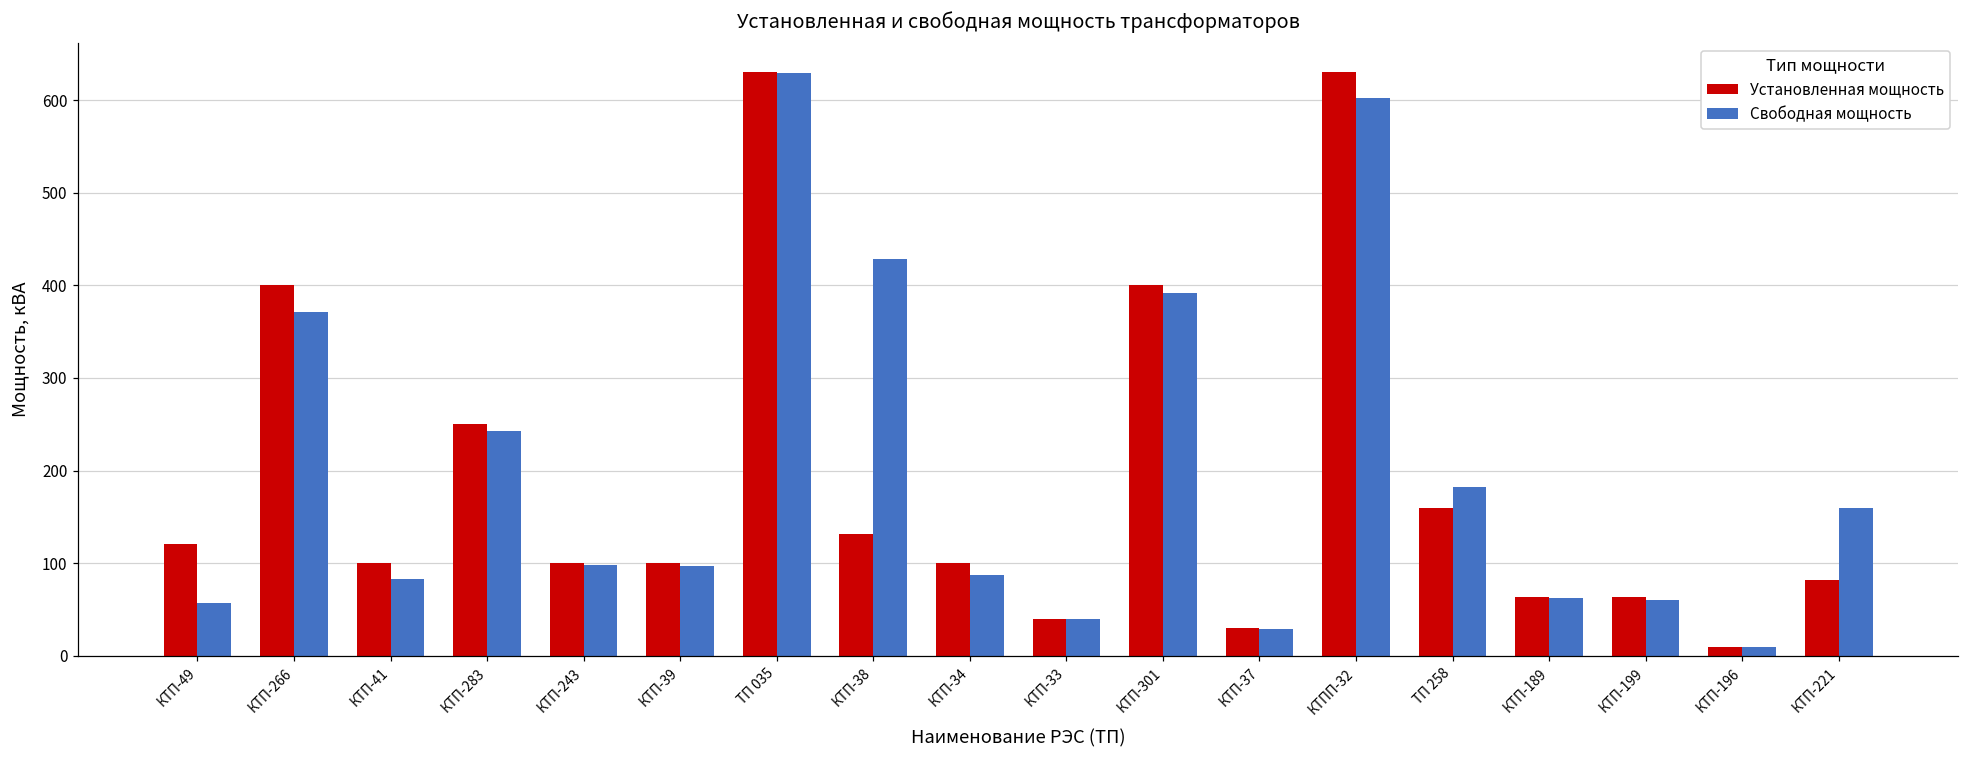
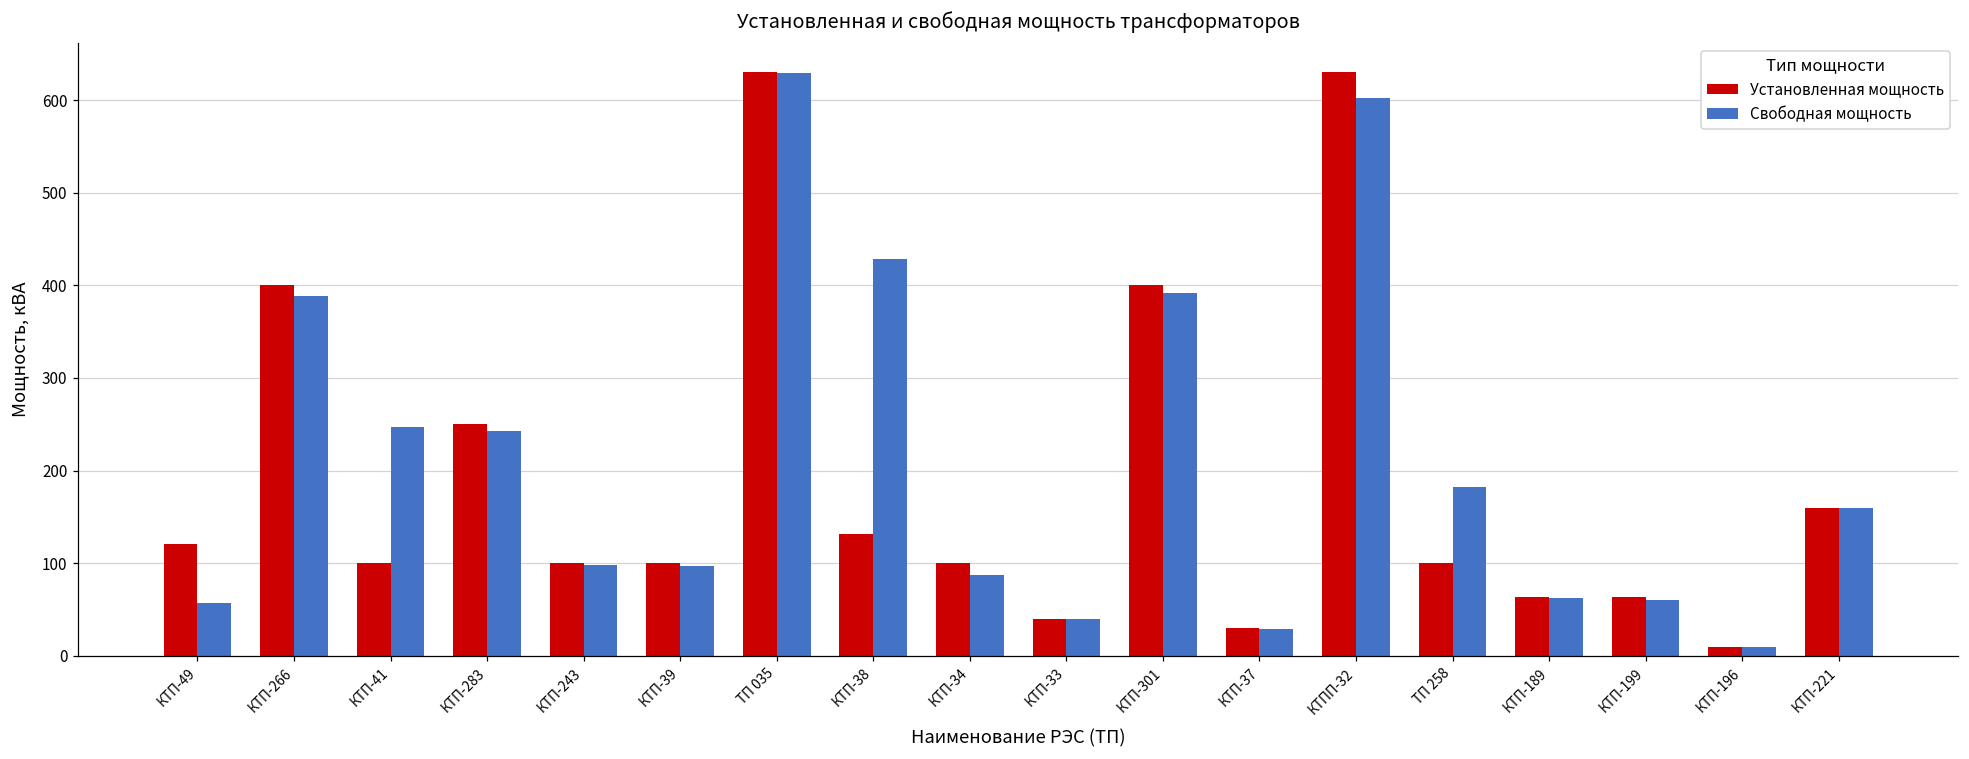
Свободная мощность, КТП-266: 370 -> 390
Свободная мощность, КТП-41: 80 -> 250
Установленная мощность, ТП 258: 160 -> 100
Установленная мощность, КТП-221: 80 -> 160
